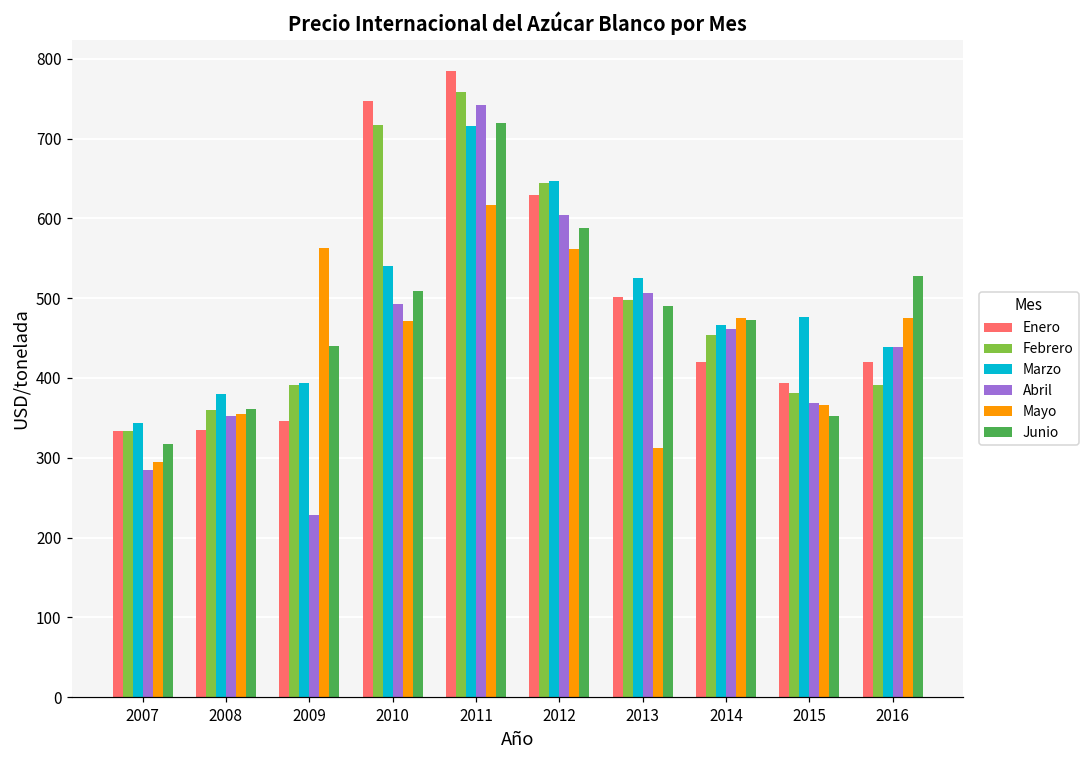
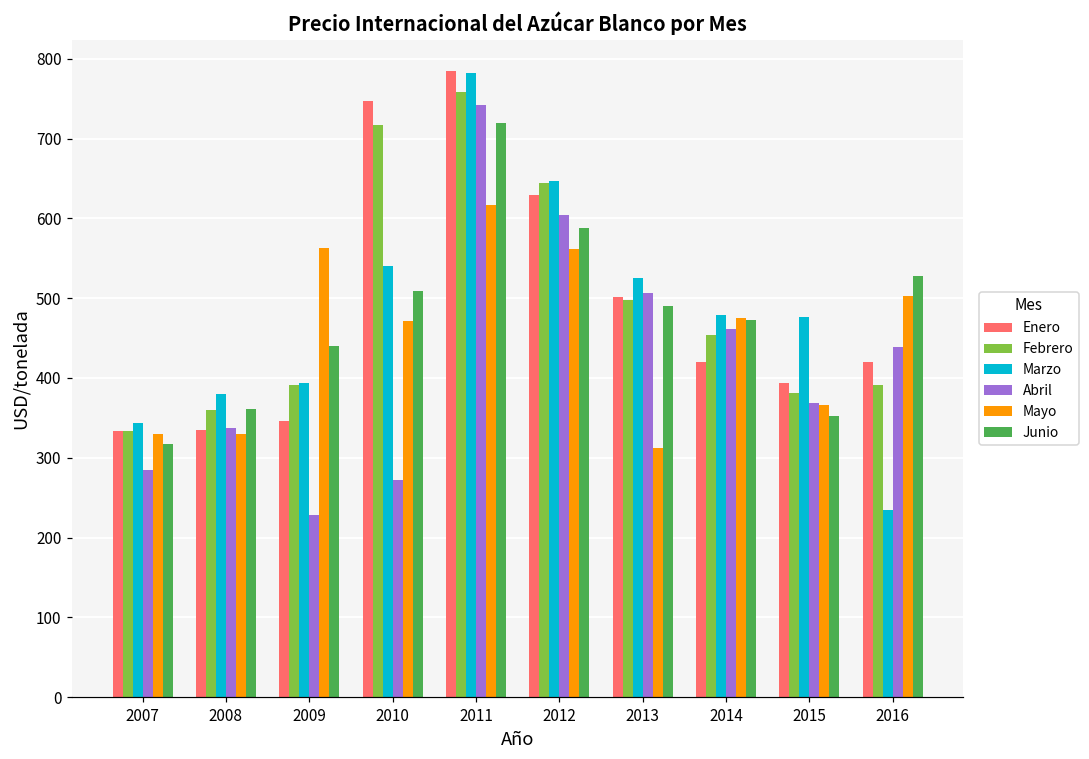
Mayo, 2007: 290 -> 330
Abril, 2008: 350 -> 340
Mayo, 2008: 350 -> 330
Abril, 2010: 490 -> 270
Marzo, 2011: 720 -> 780
Marzo, 2014: 470 -> 480
Marzo, 2016: 440 -> 230
Mayo, 2016: 480 -> 500
